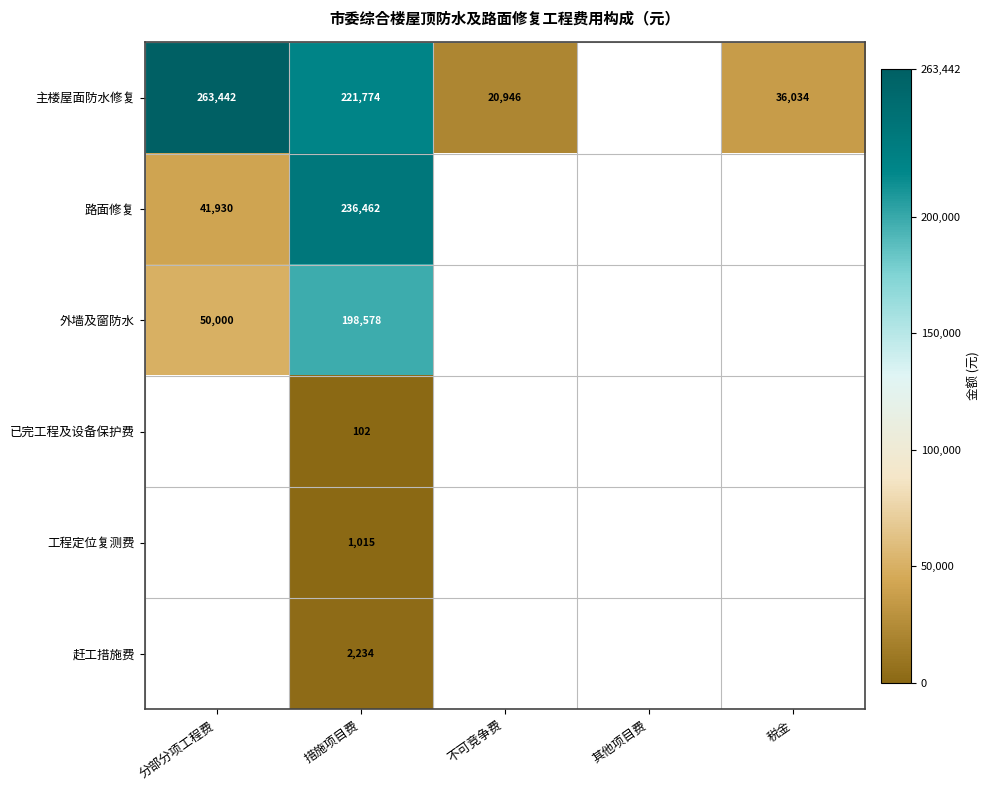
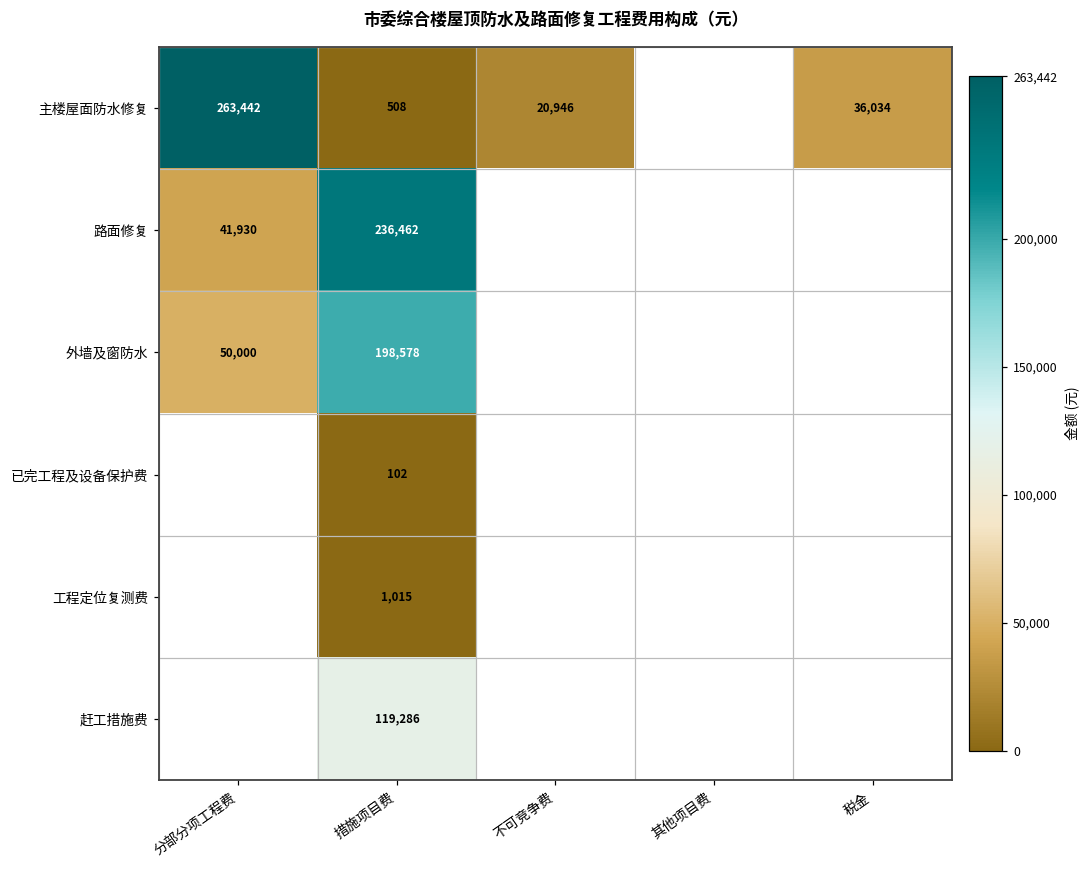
主楼屋面防水修复, 措施项目费: 221,774 -> 508
赶工措施费, 措施项目费: 2,234 -> 119,286
